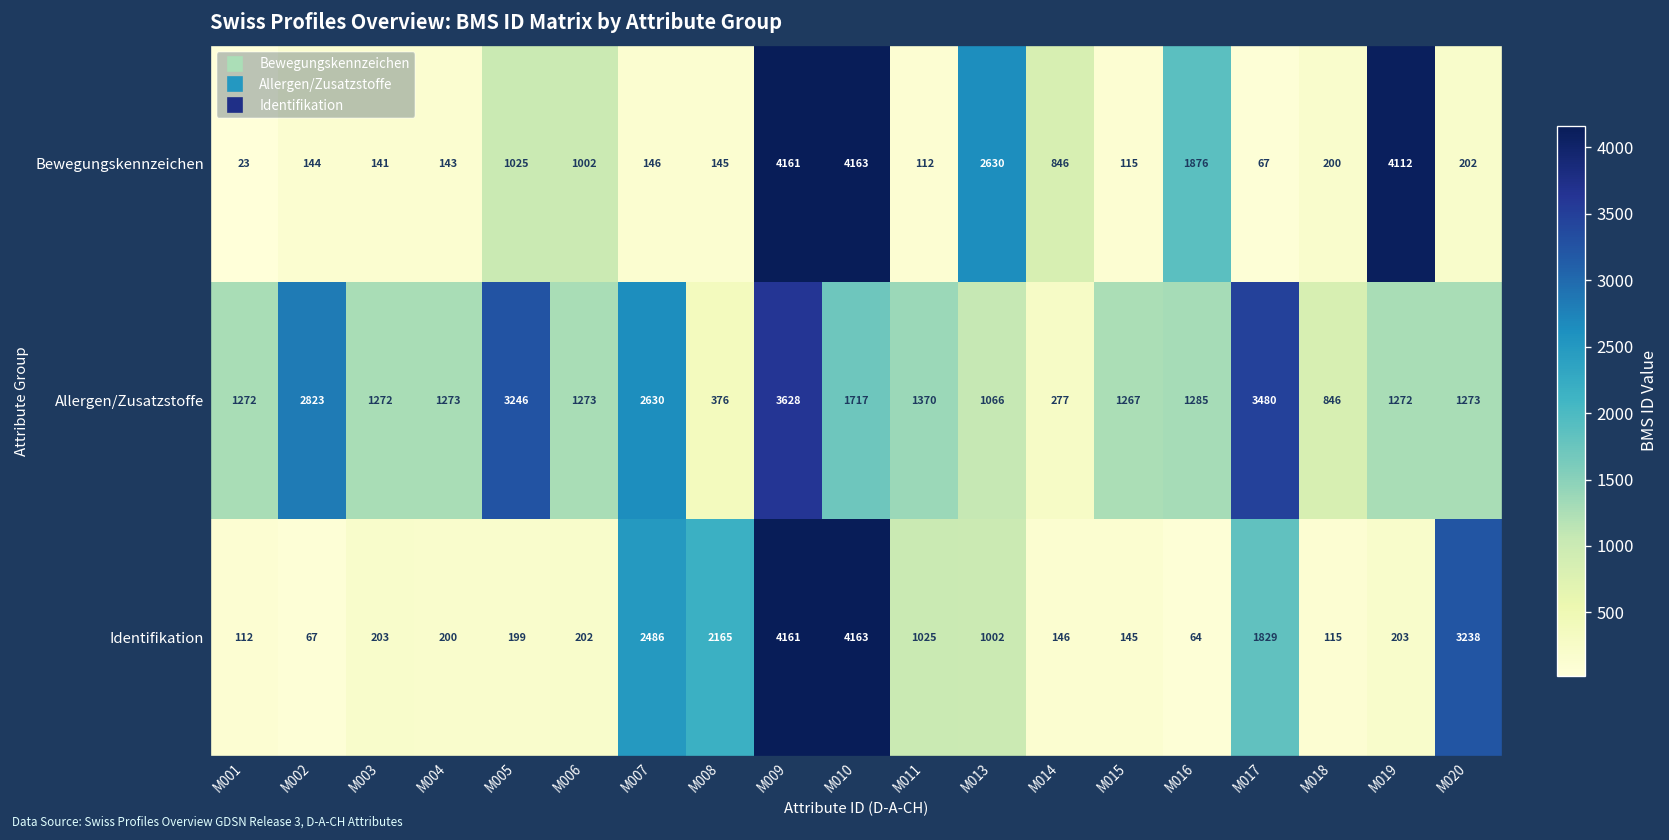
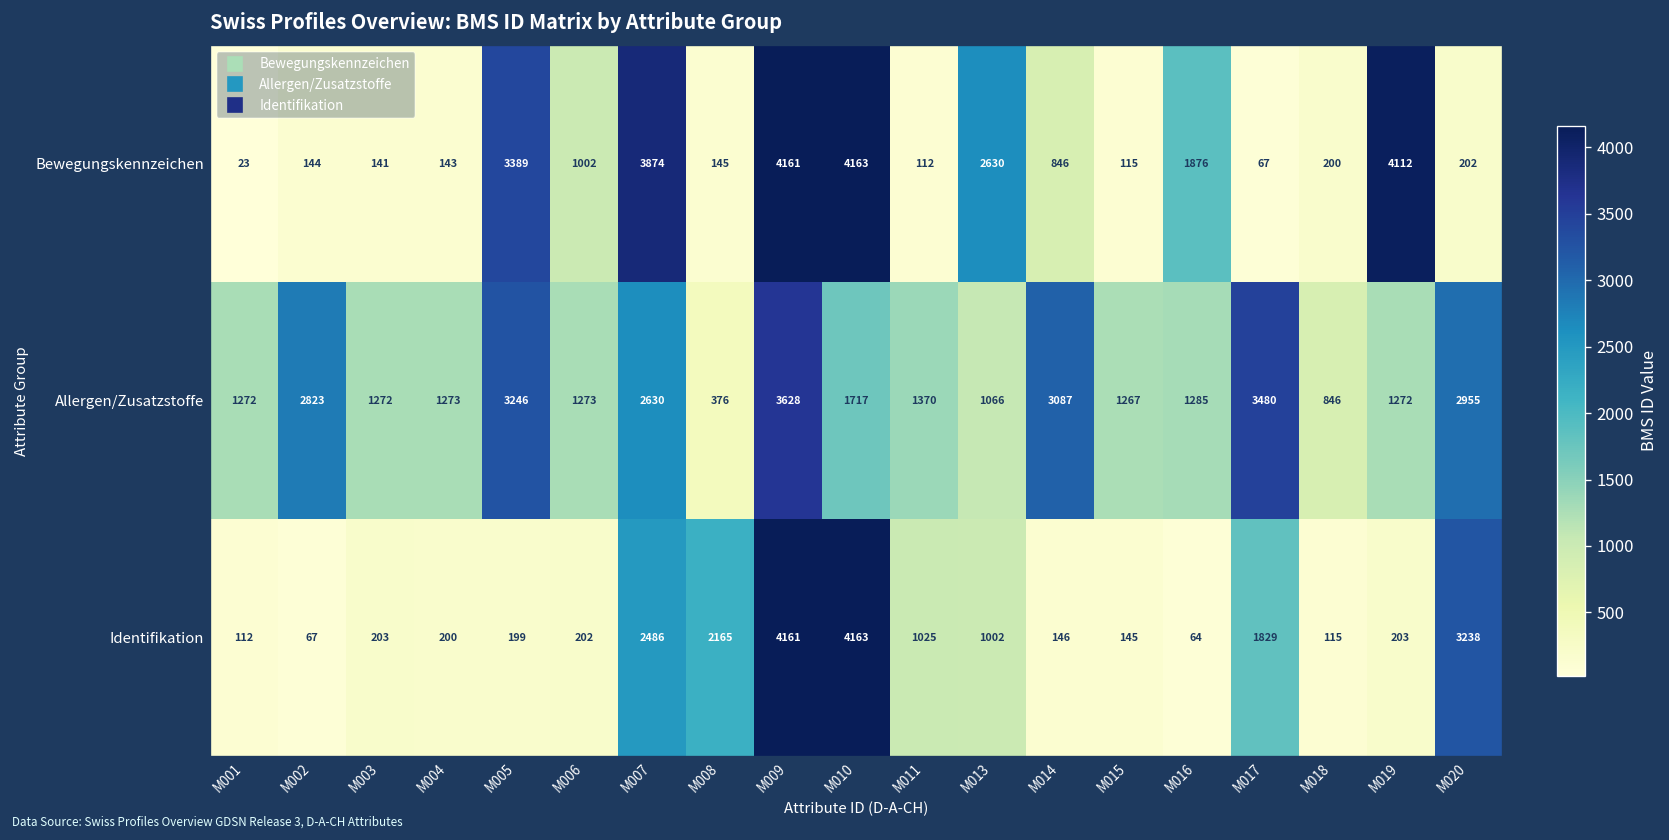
Bewegungskennzeichen, M005: 1025 -> 3389
Bewegungskennzeichen, M007: 146 -> 3874
Allergen/Zusatzstoffe, M014: 277 -> 3087
Allergen/Zusatzstoffe, M020: 1273 -> 2955
